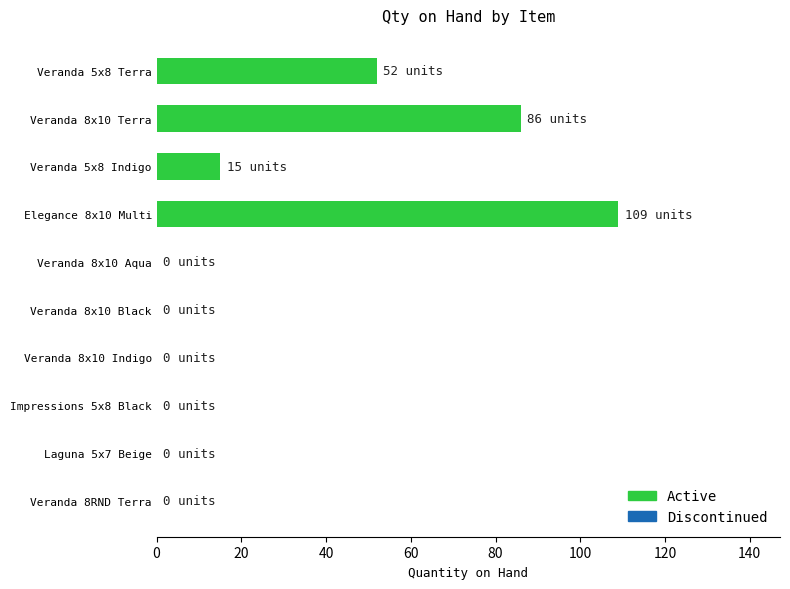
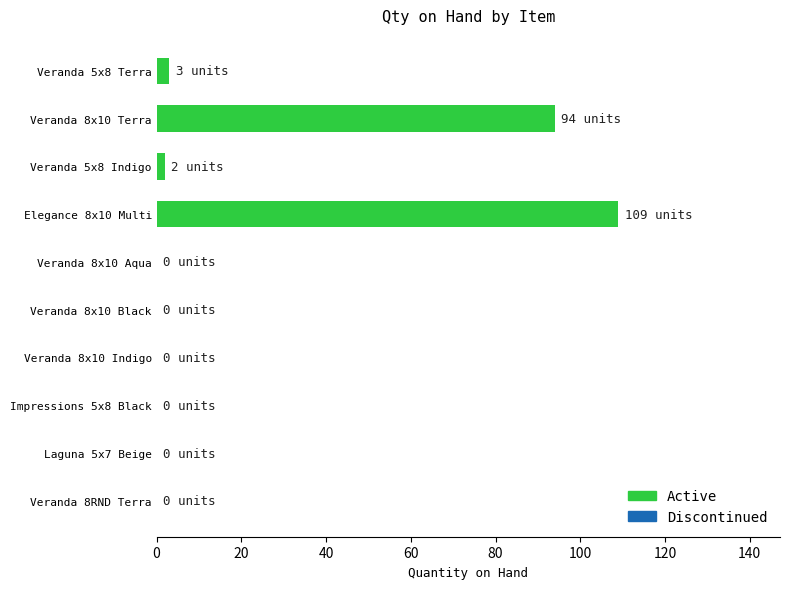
Veranda 5x8 Terra: 52 -> 3
Veranda 8x10 Terra: 86 -> 94
Veranda 5x8 Indigo: 15 -> 2
